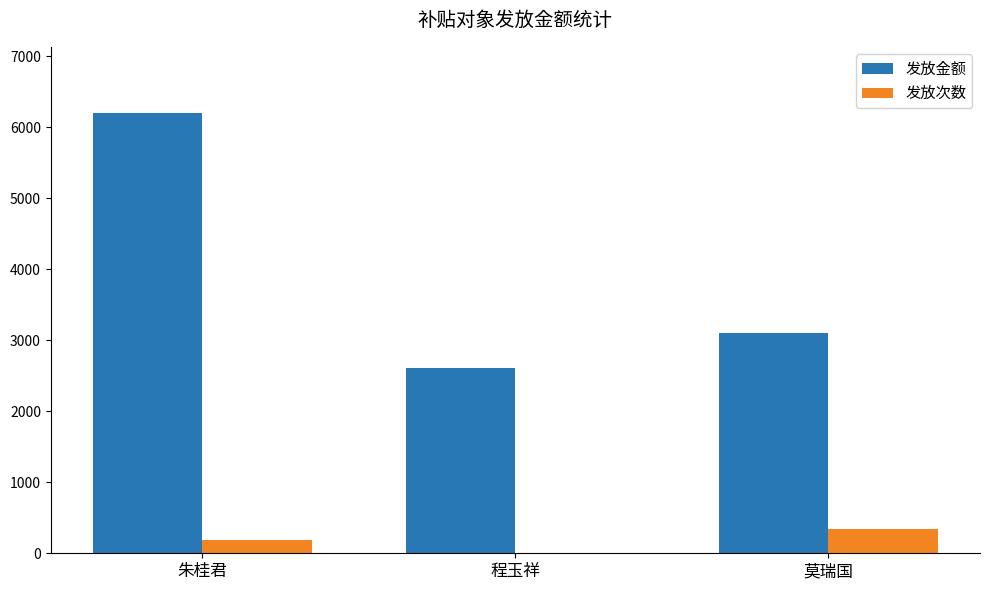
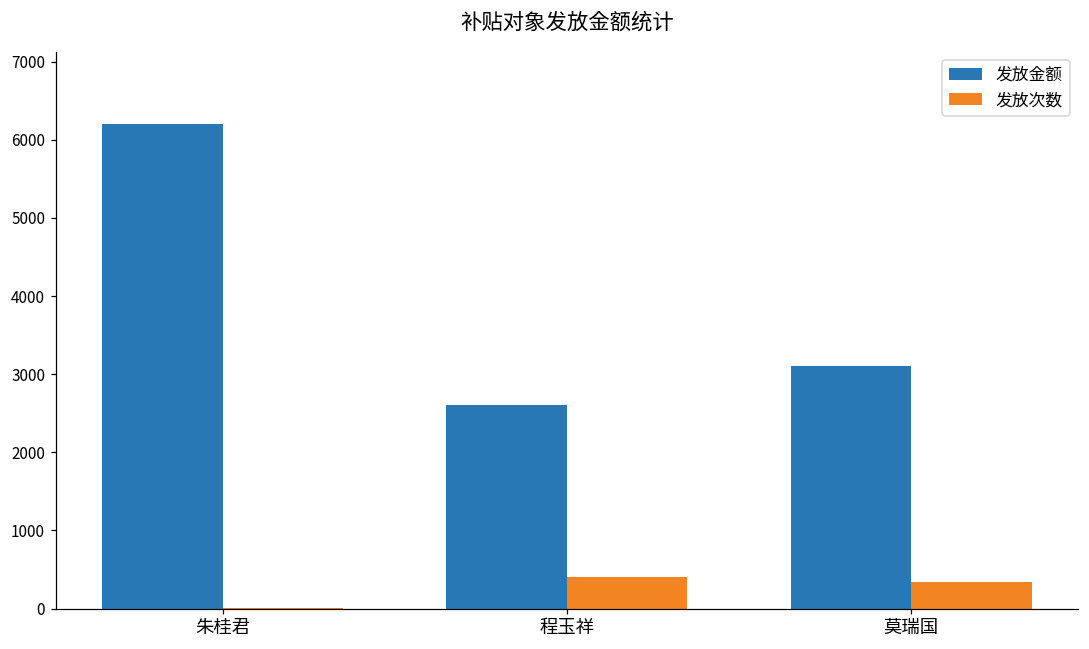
发放次数, 朱桂君: 200 -> 0
发放次数, 程玉祥: 0 -> 400
